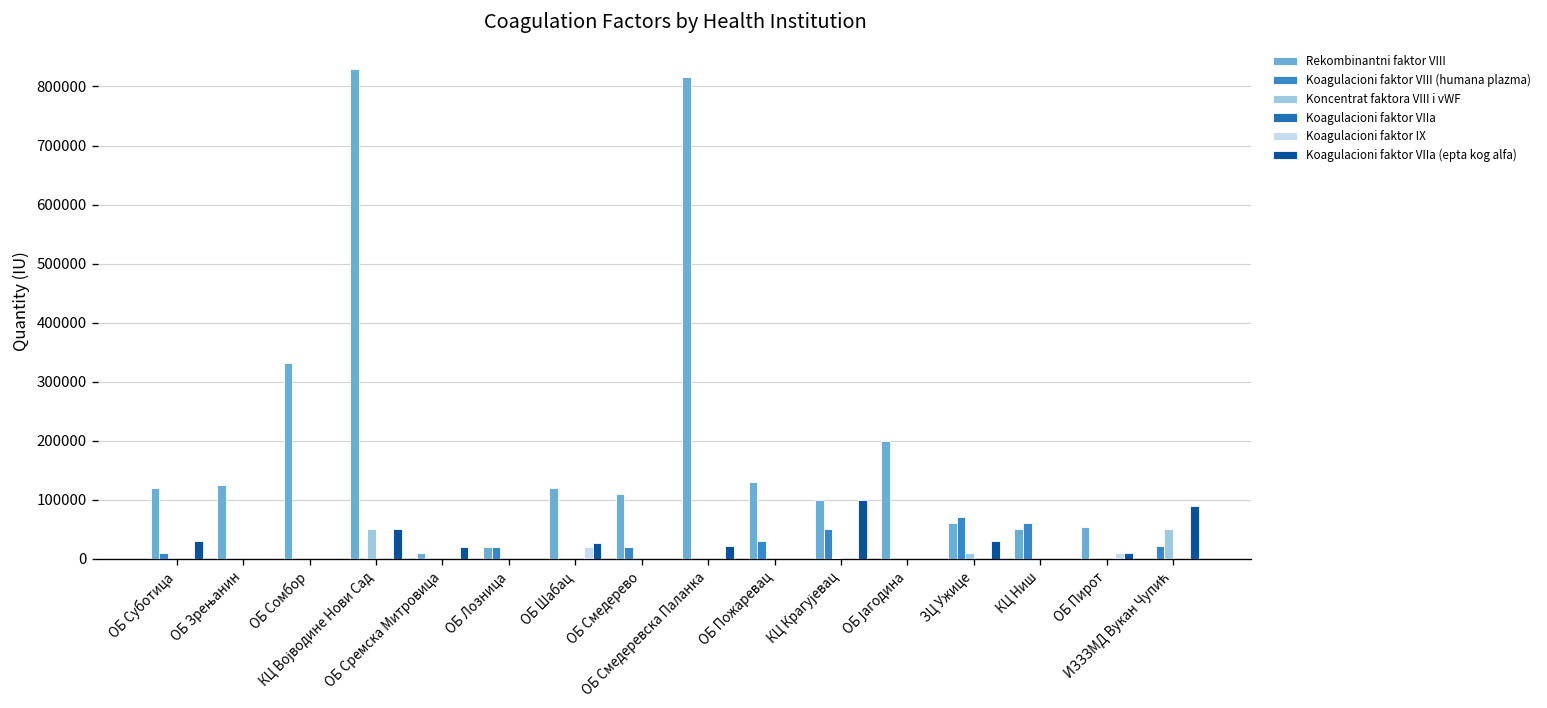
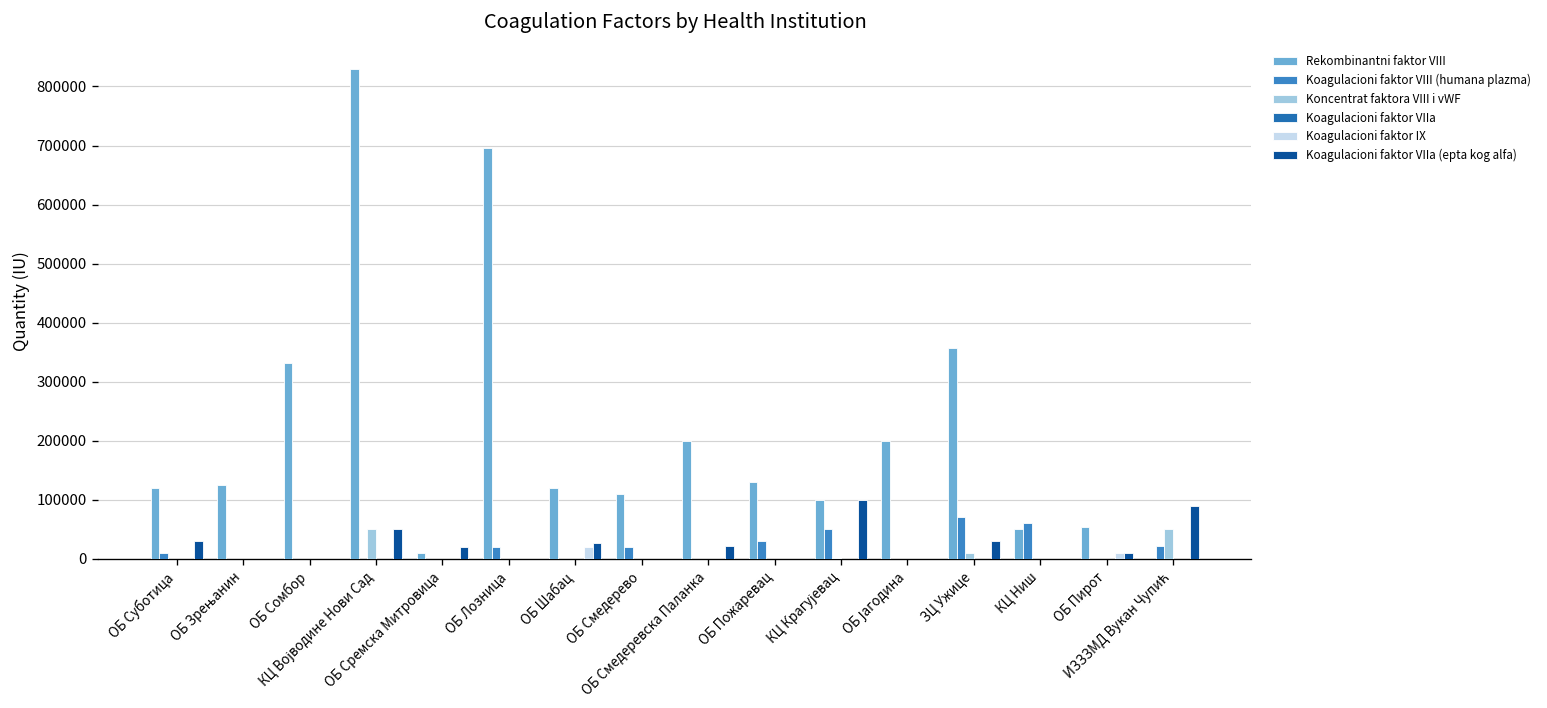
Rekombinantni faktor VIII, ОБ Лозница: 20000 -> 700000
Rekombinantni faktor VIII, ОБ Смедеревска Паланка: 820000 -> 200000
Rekombinantni faktor VIII, ЗЦ Ужице: 60000 -> 360000
